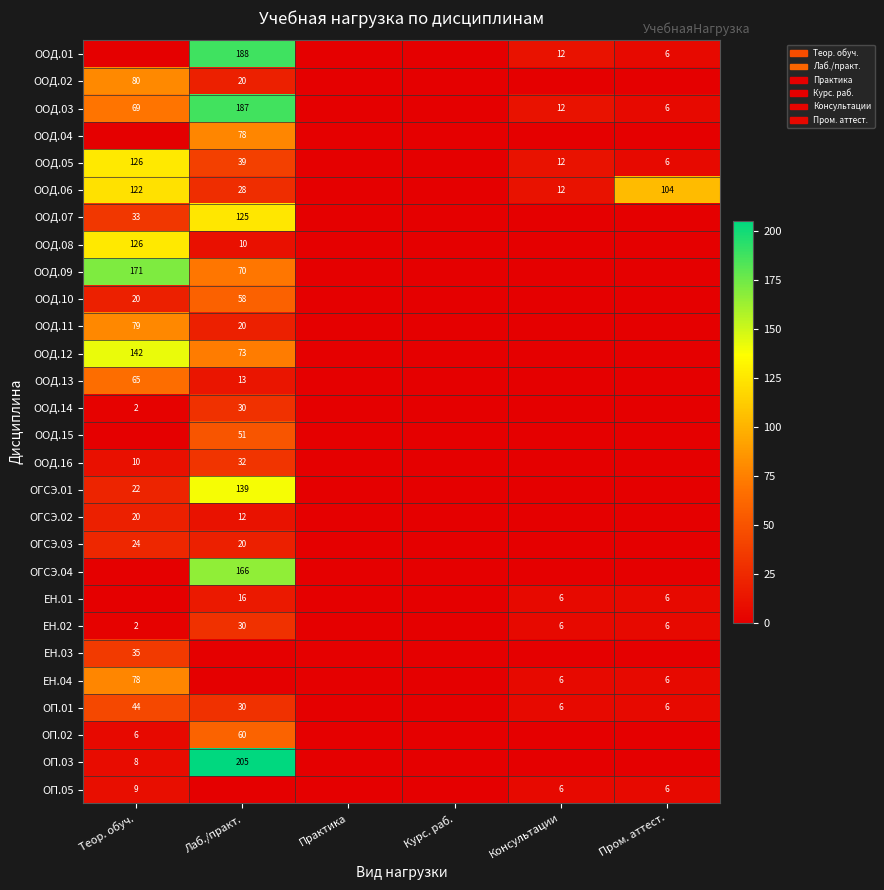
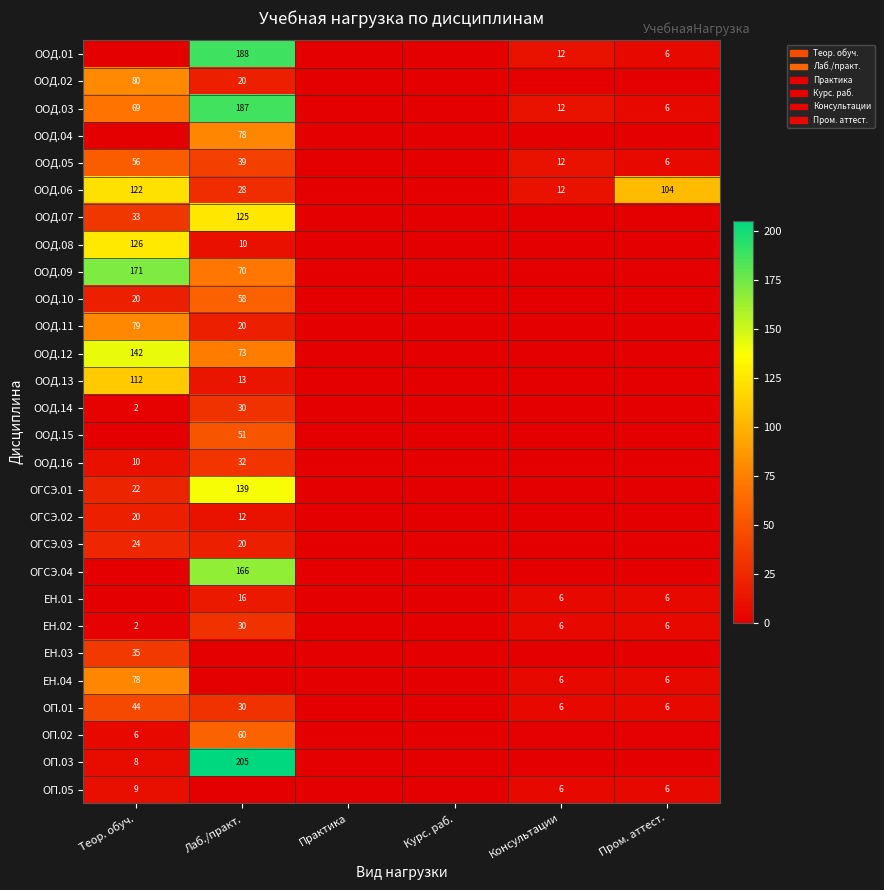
ООД.05, Теор. обуч.: 126 -> 56
ООД.13, Теор. обуч.: 65 -> 112
